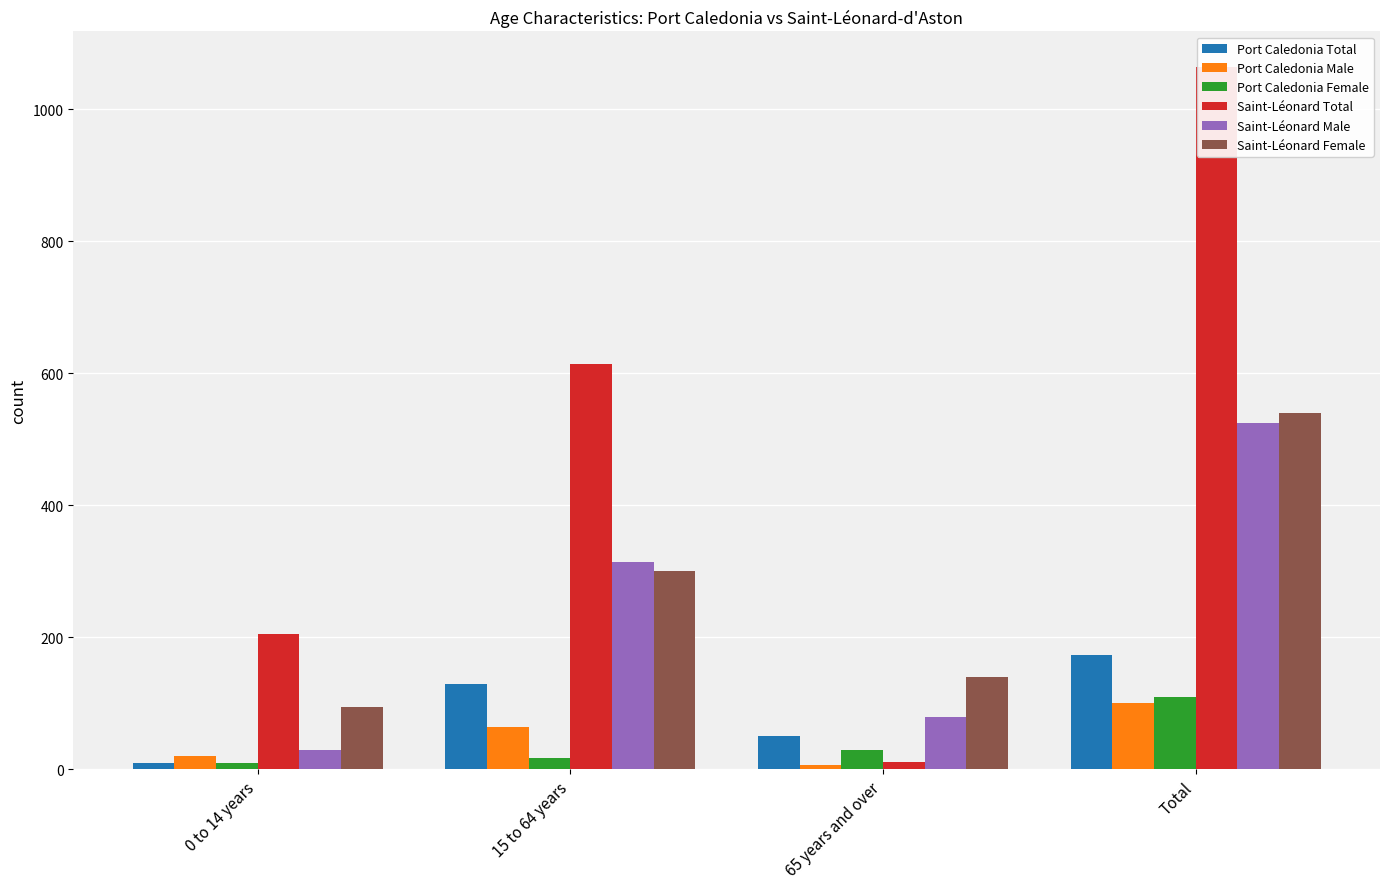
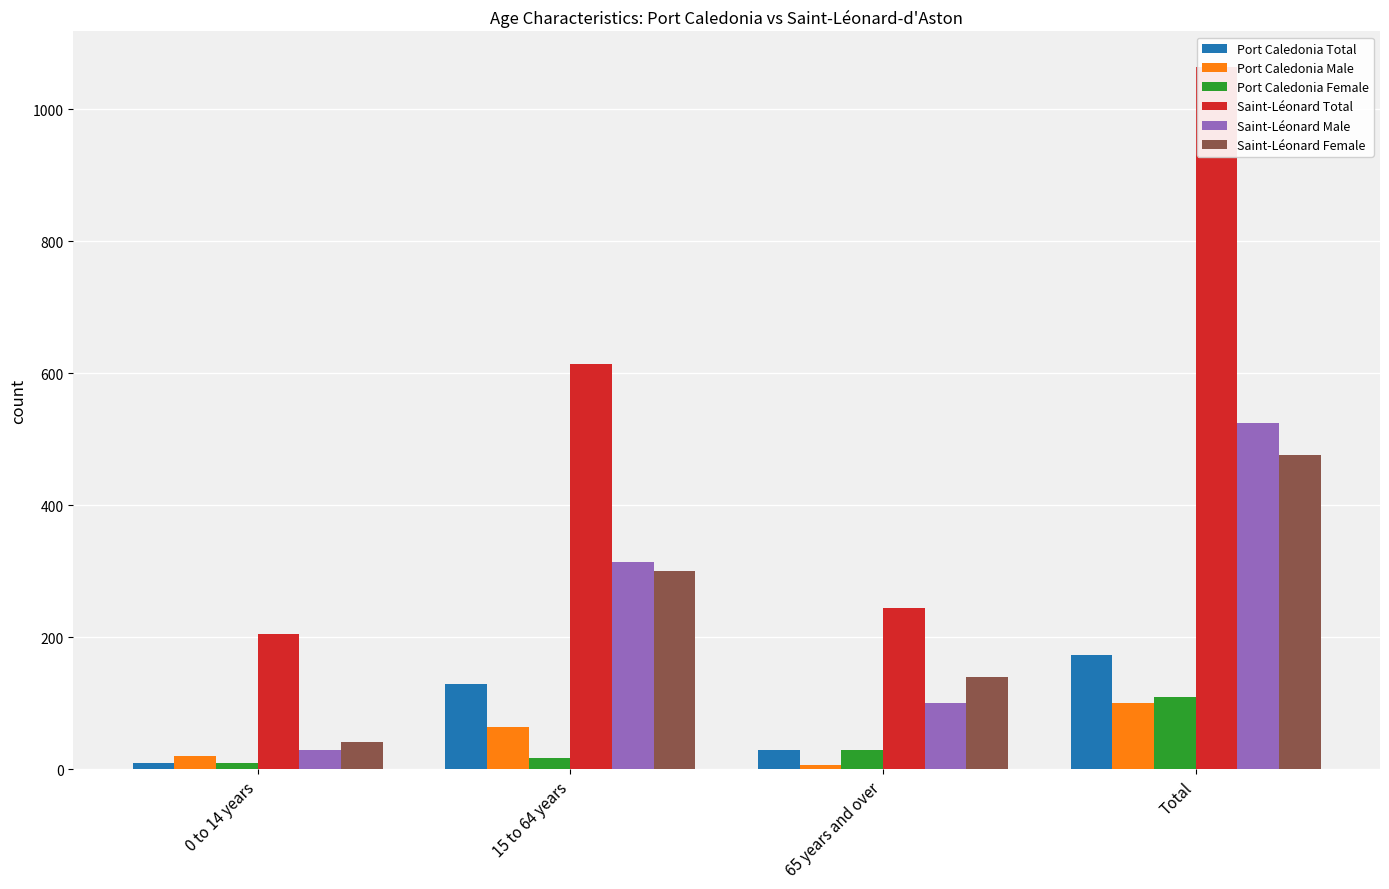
Saint-Léonard Female, 0 to 14 years: 100 -> 40
Port Caledonia Total, 65 years and over: 50 -> 30
Saint-Léonard Total, 65 years and over: 10 -> 250
Saint-Léonard Male, 65 years and over: 80 -> 100
Saint-Léonard Female, Total: 540 -> 480
